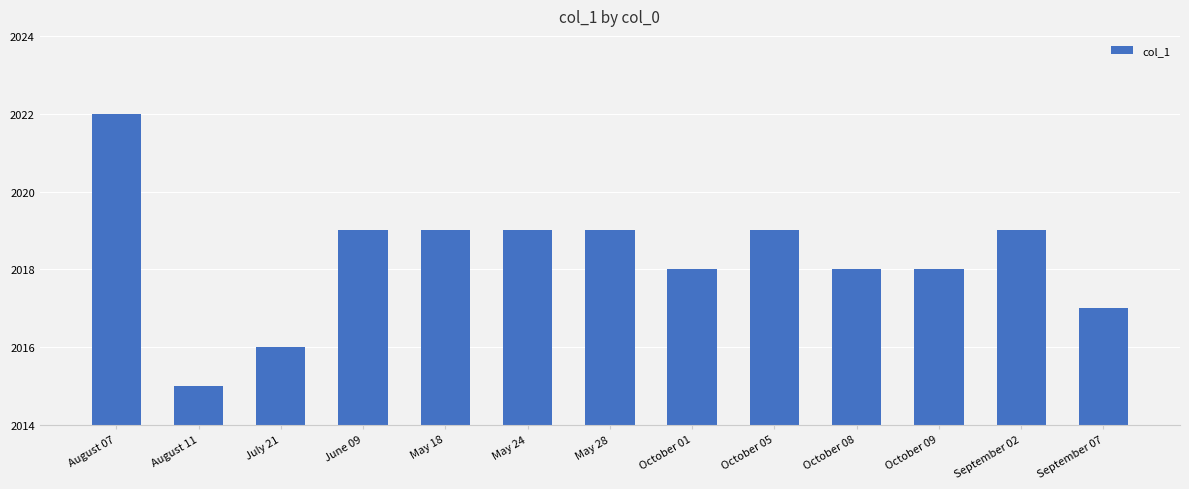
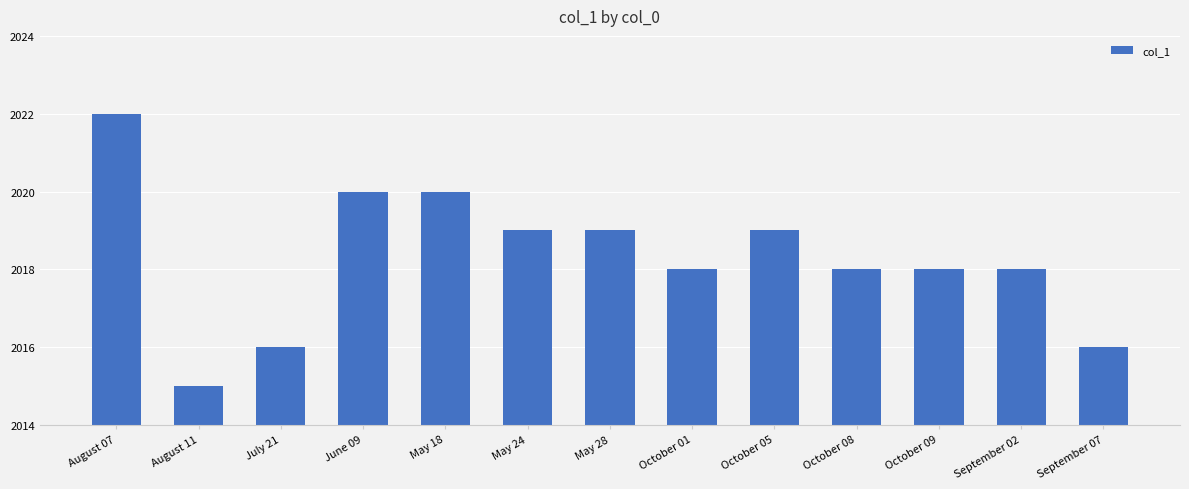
June 09: 2019 -> 2020
May 18: 2019 -> 2020
September 02: 2019 -> 2018
September 07: 2017 -> 2016
